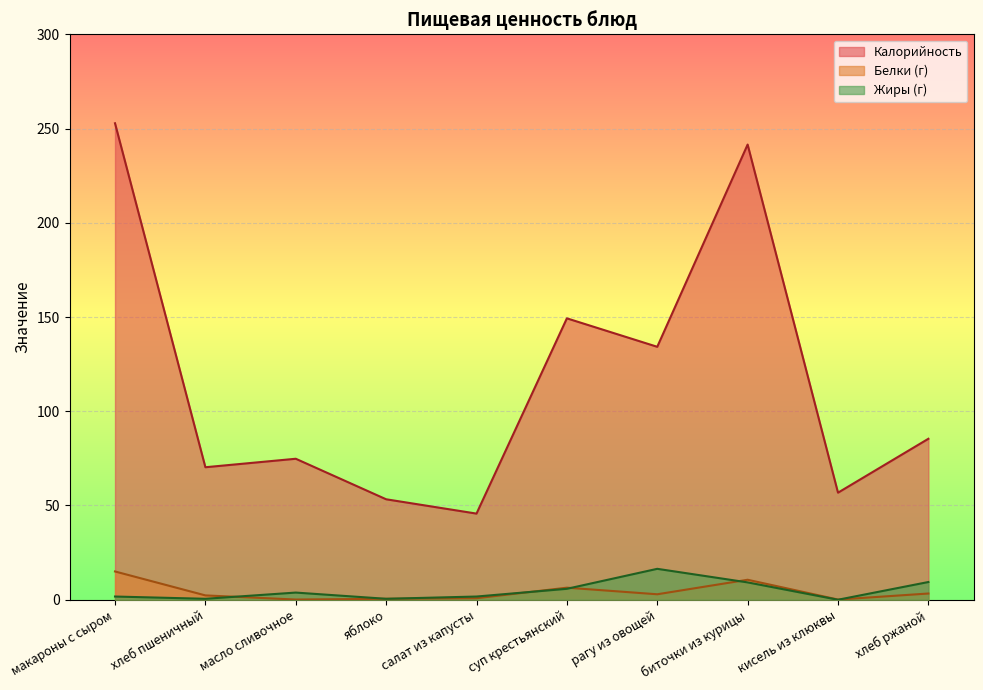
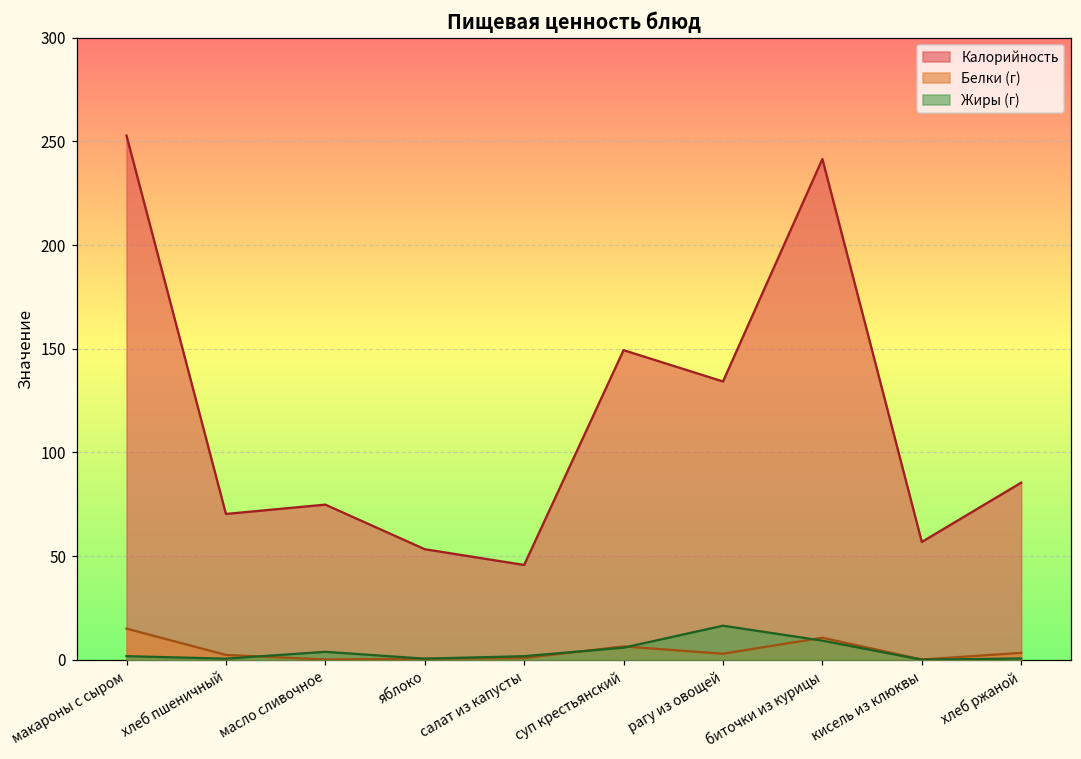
Жиры (г), хлеб ржаной: 9 -> 1
